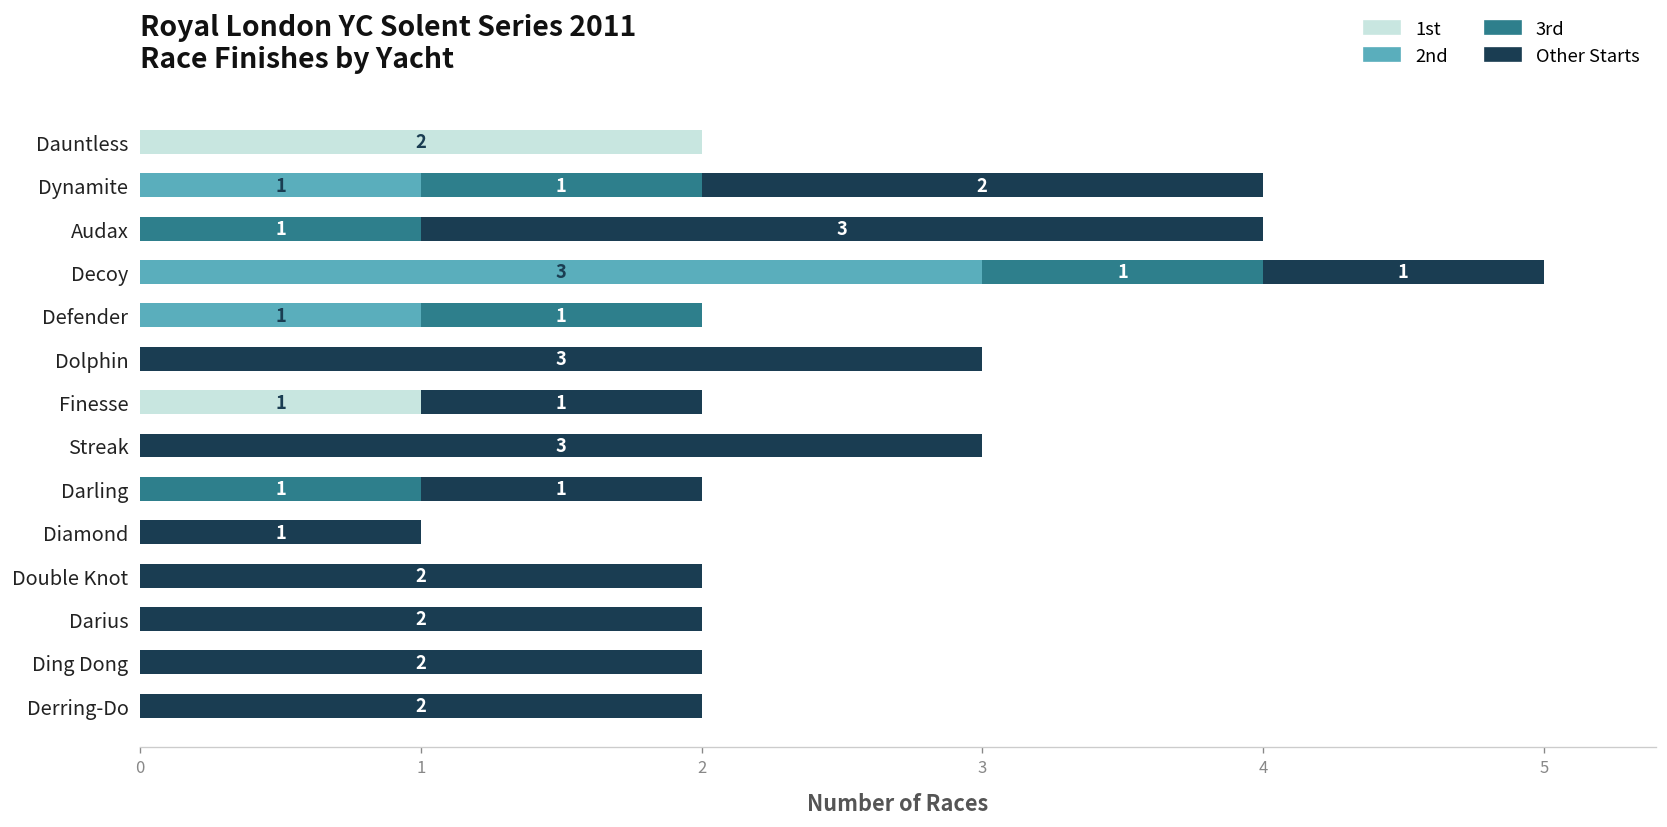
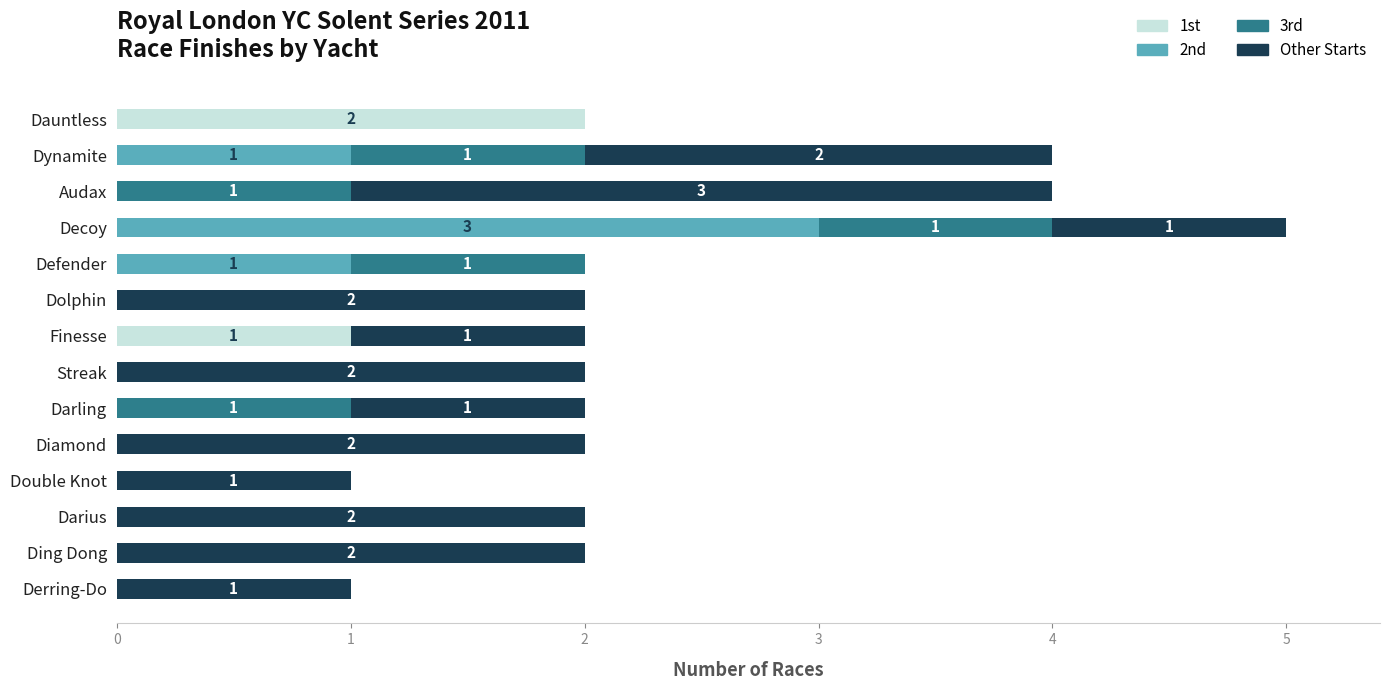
Other Starts, Dolphin: 3 -> 2
Other Starts, Streak: 3 -> 2
Other Starts, Diamond: 1 -> 2
Other Starts, Double Knot: 2 -> 1
Other Starts, Derring-Do: 2 -> 1
